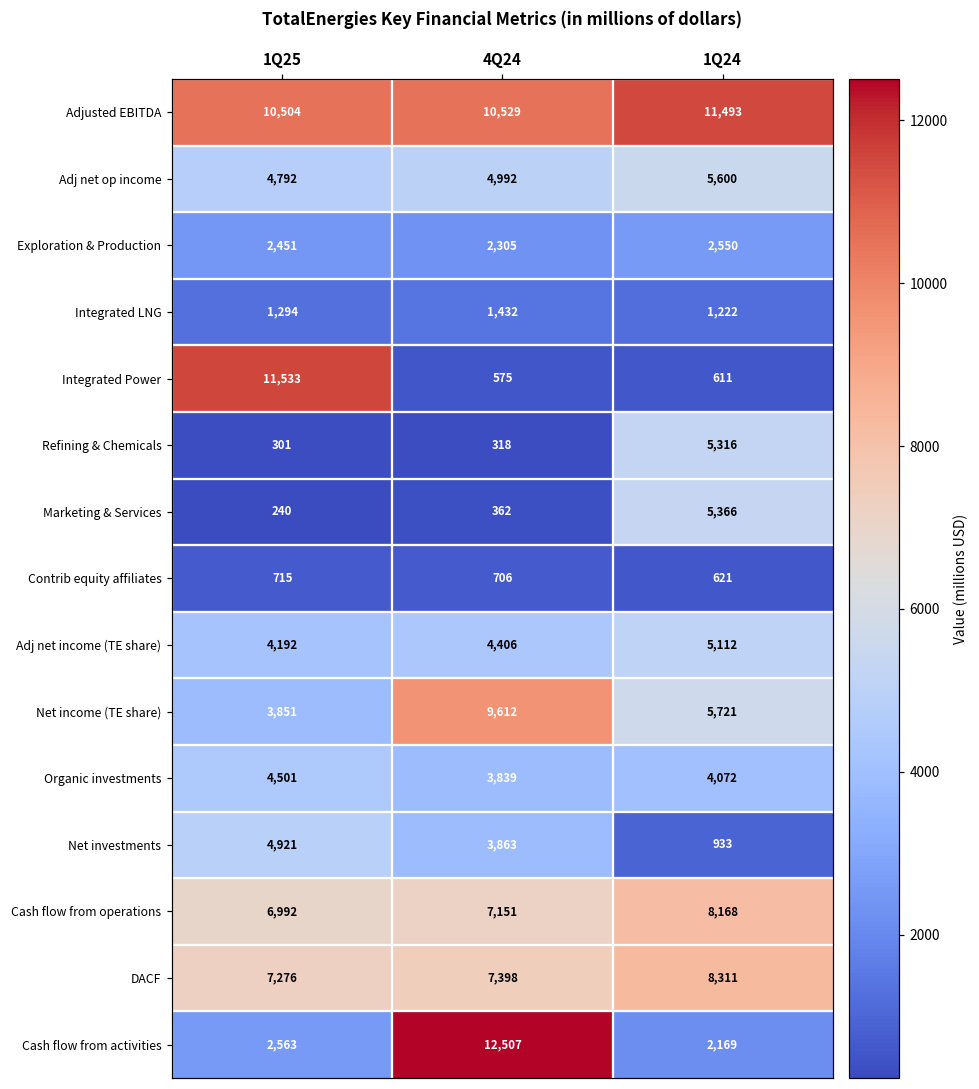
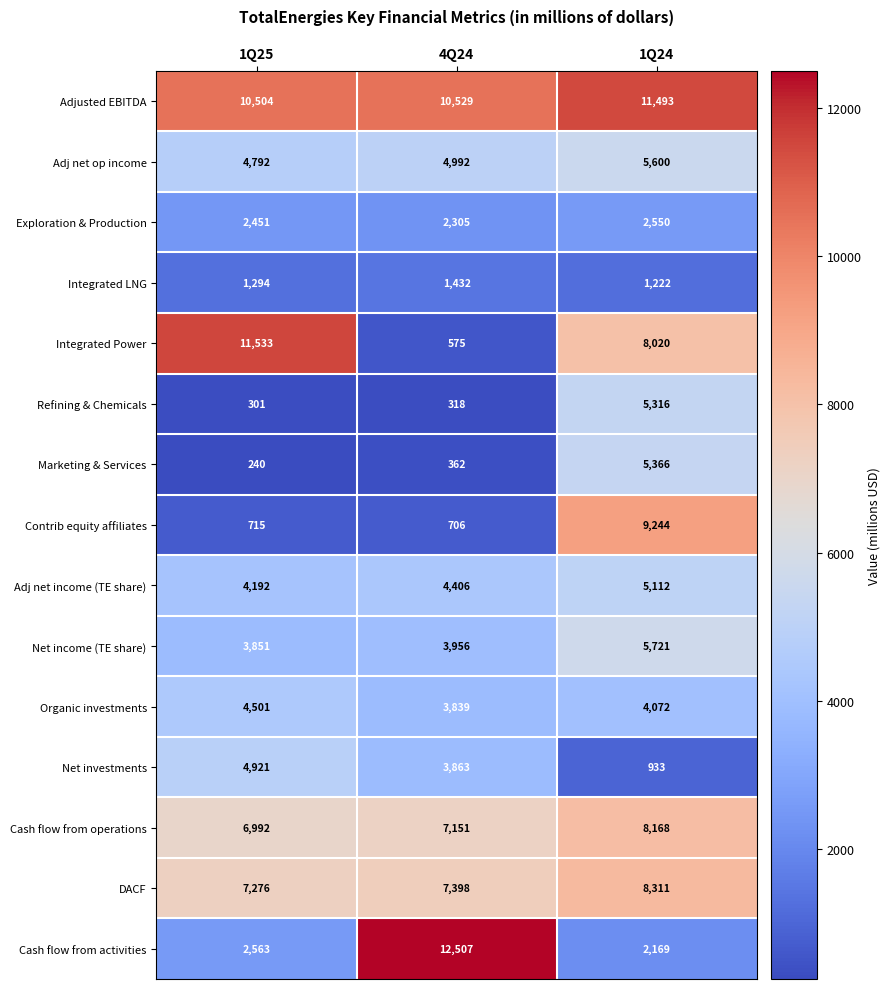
Integrated Power, 1Q24: 611 -> 8,020
Contrib equity affiliates, 1Q24: 621 -> 9,244
Net income (TE share), 4Q24: 9,612 -> 3,956
